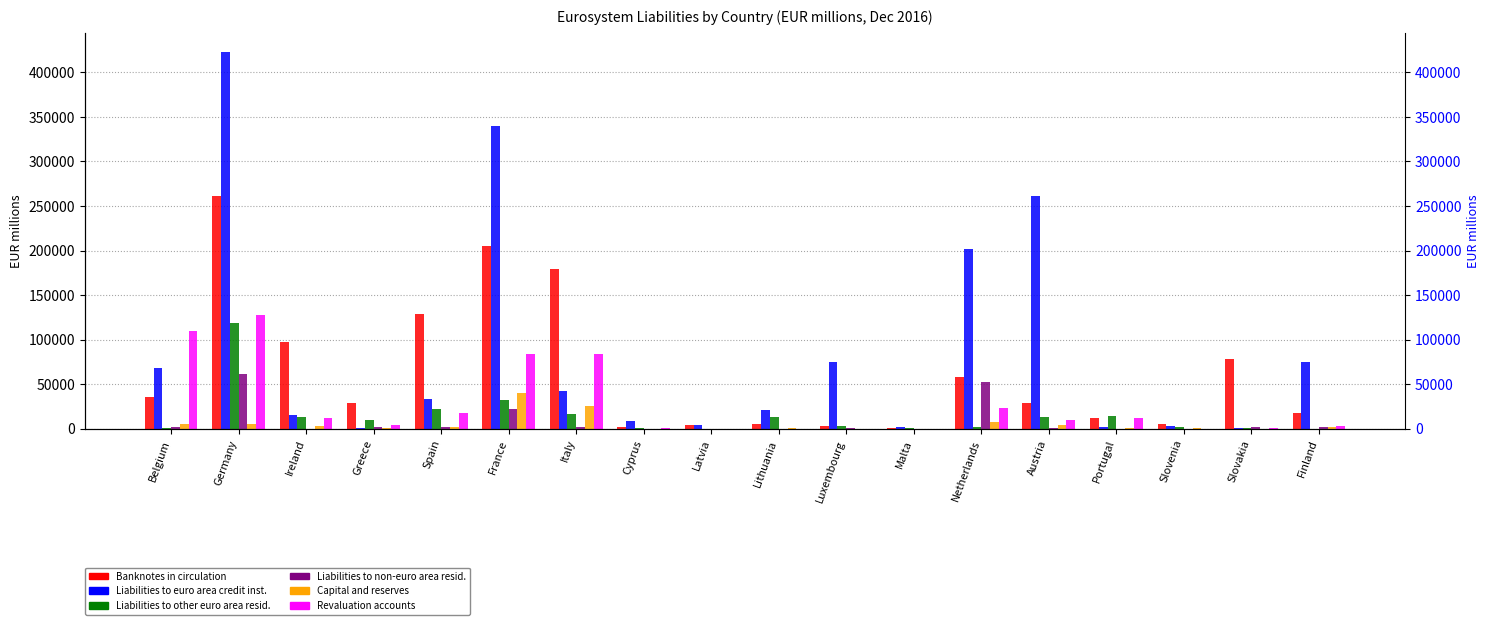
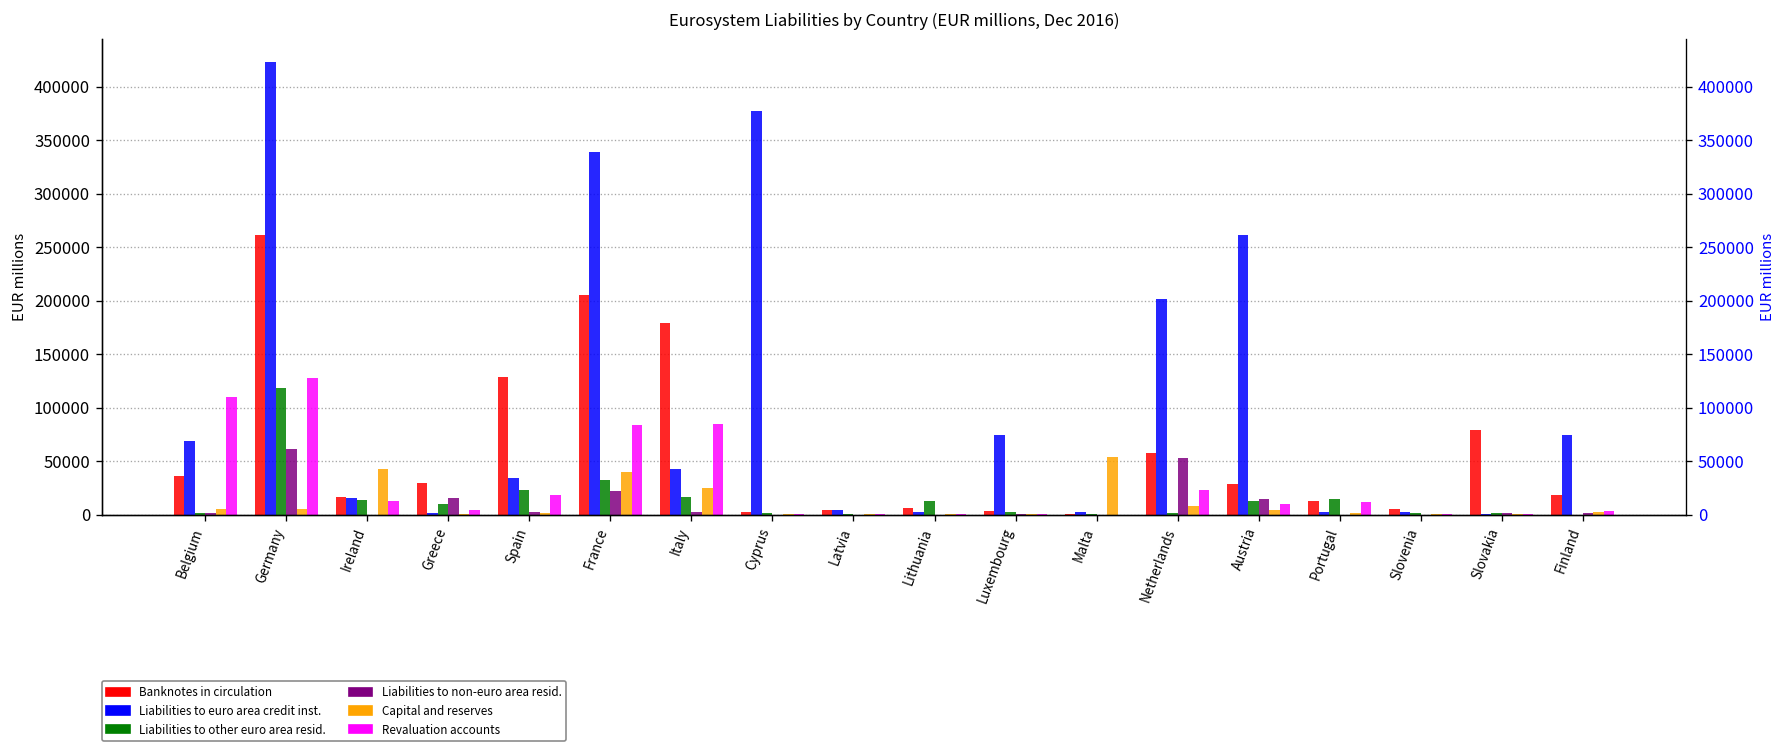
Banknotes in circulation, Ireland: 100000 -> 20000
Capital and reserves, Ireland: 0 -> 40000
Liabilities to non-euro area resid., Greece: 0 -> 20000
Liabilities to euro area credit inst., Cyprus: 10000 -> 380000
Liabilities to euro area credit inst., Lithuania: 20000 -> 0
Capital and reserves, Malta: 0 -> 50000
Liabilities to non-euro area resid., Austria: 0 -> 10000
